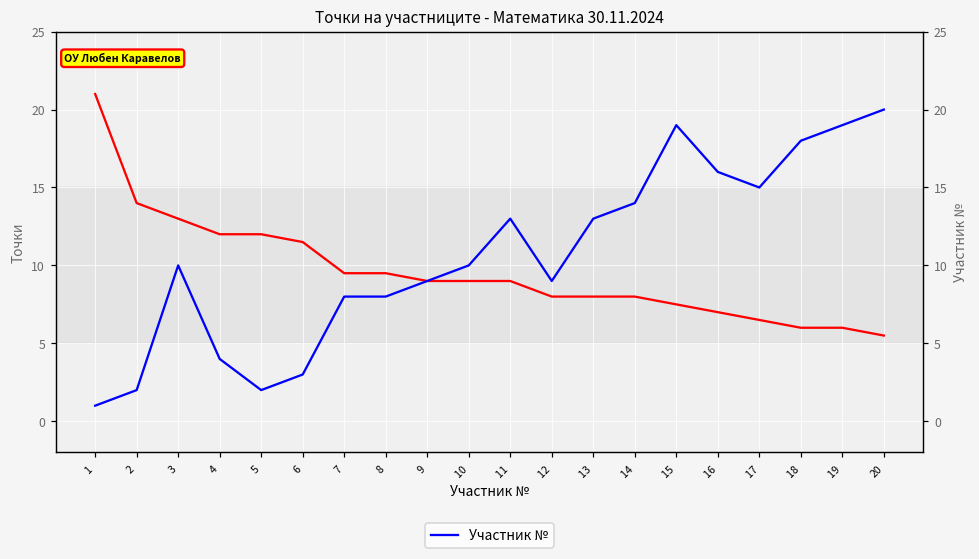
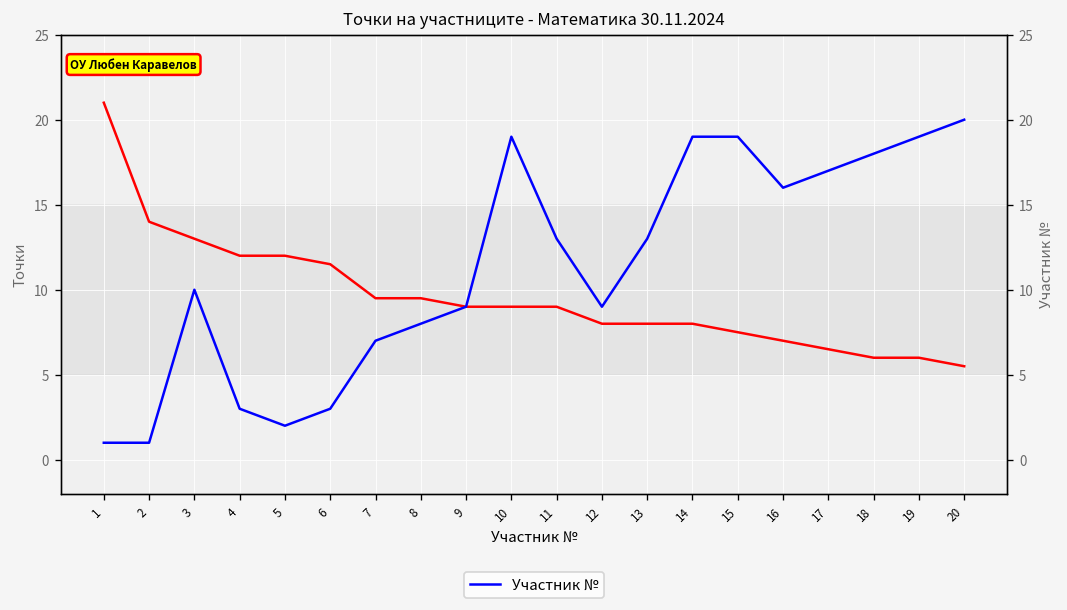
Участник №, 2: 2 -> 1
Участник №, 4: 4 -> 3
Участник №, 7: 8 -> 7
Участник №, 10: 10 -> 19
Участник №, 14: 14 -> 19
Участник №, 17: 15 -> 17
